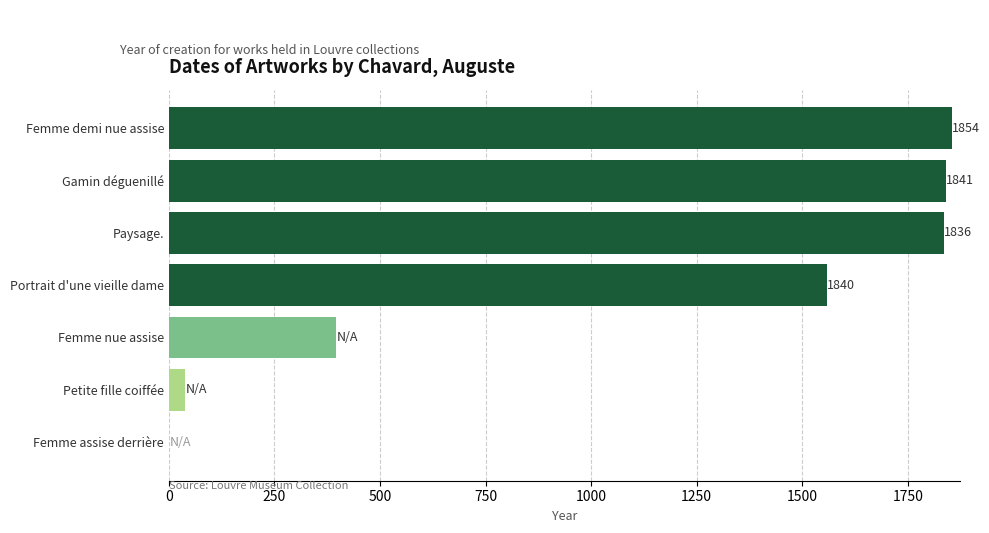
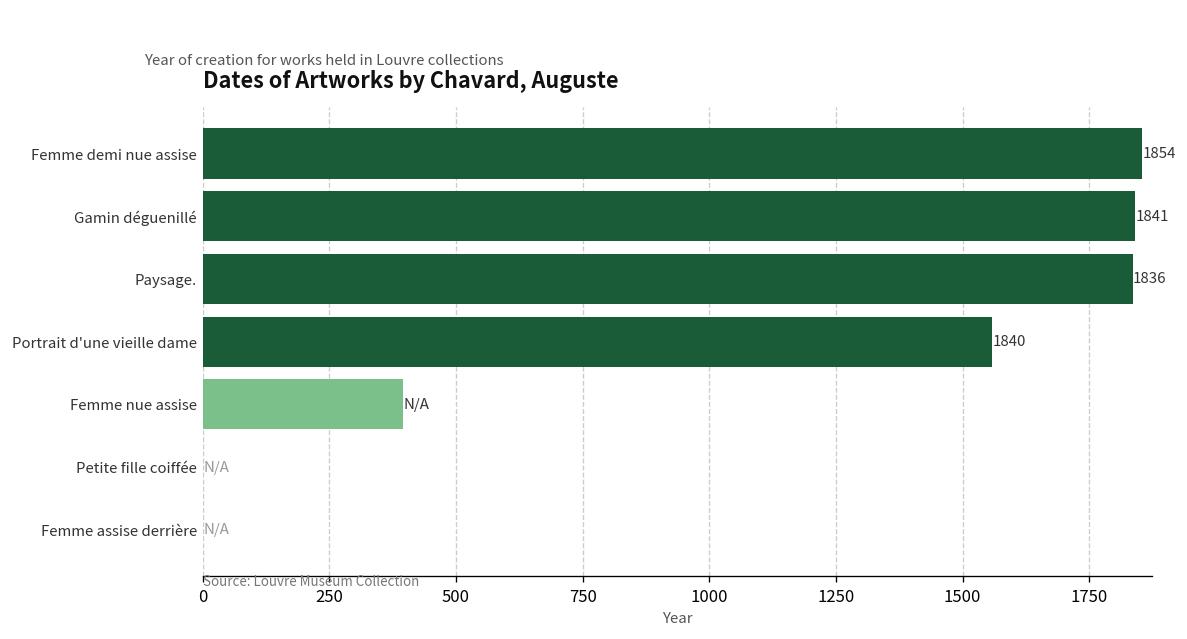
Petite fille coiffée: 40 -> 0
